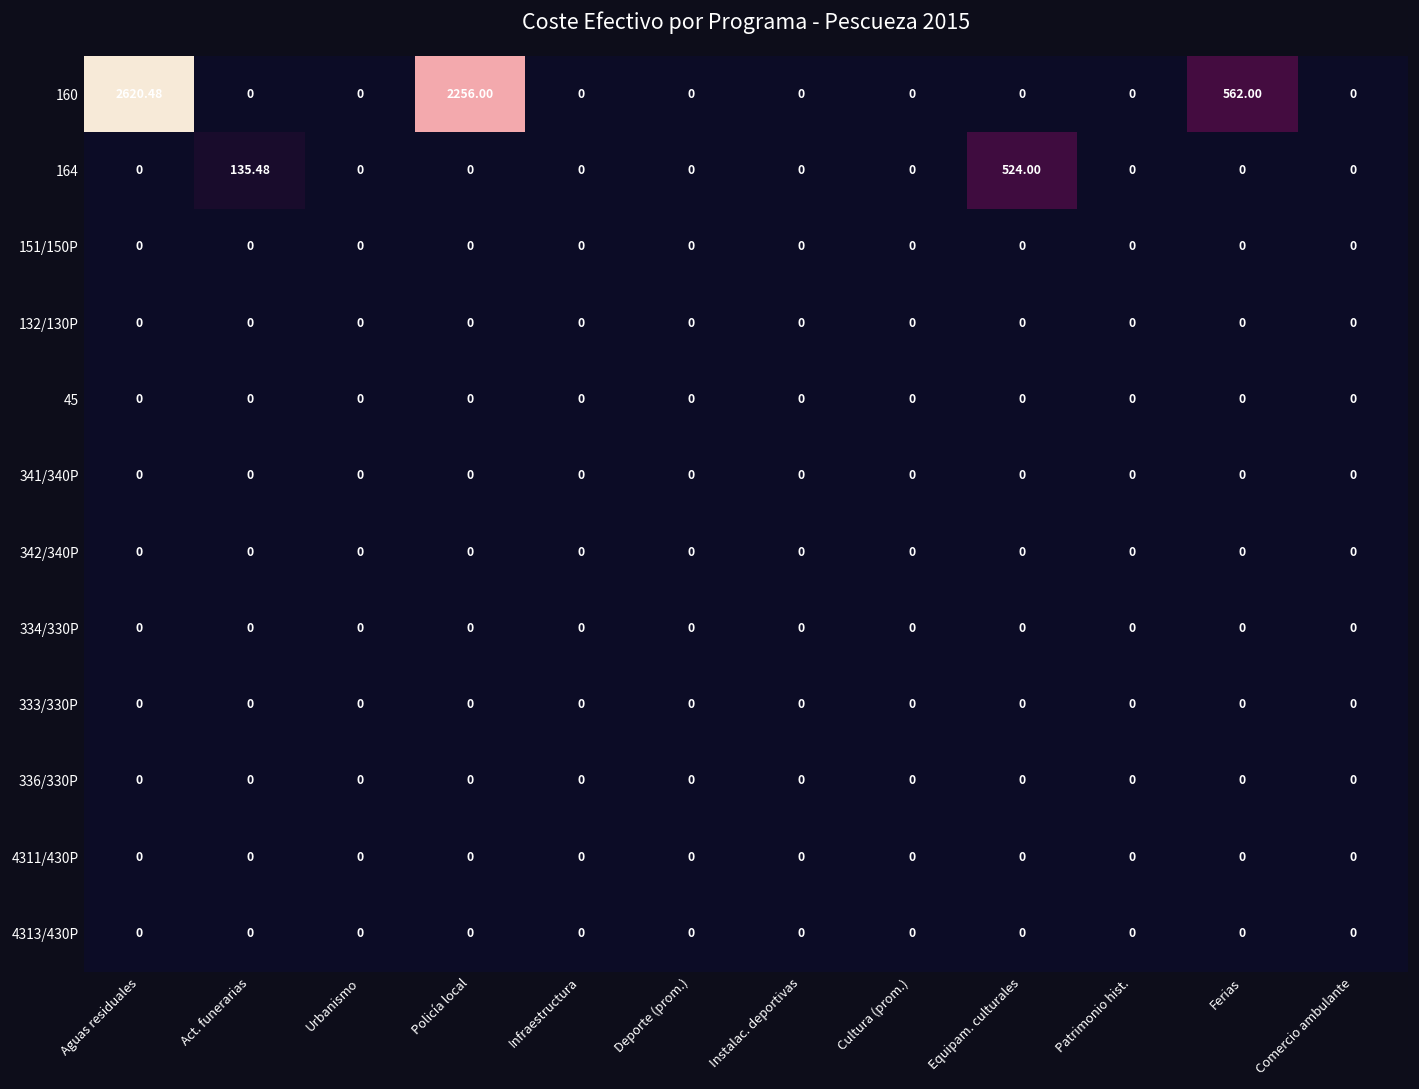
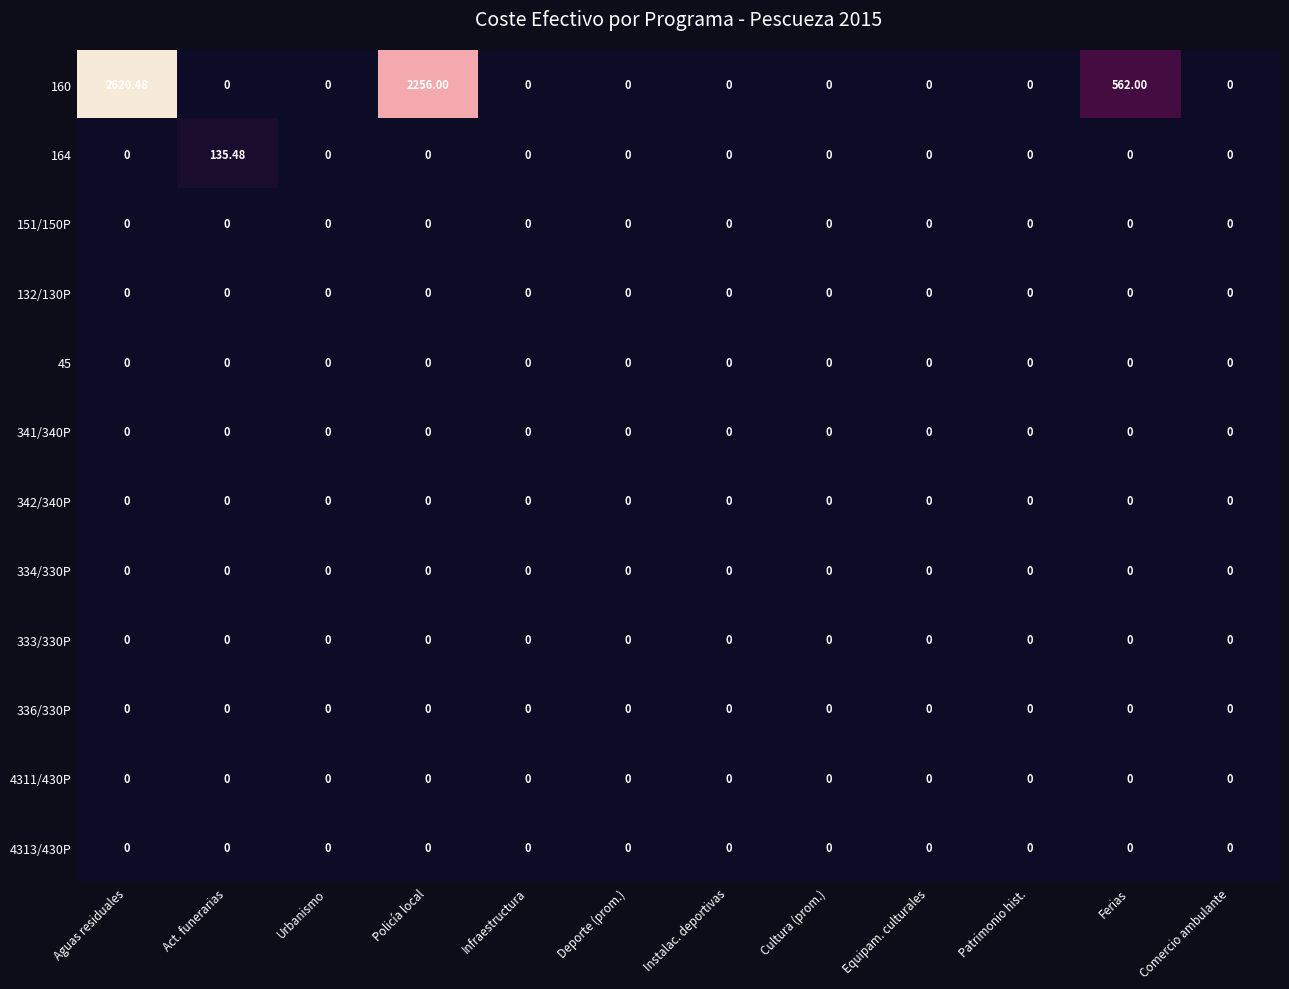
164, Equipam. culturales: 524.00 -> 0
